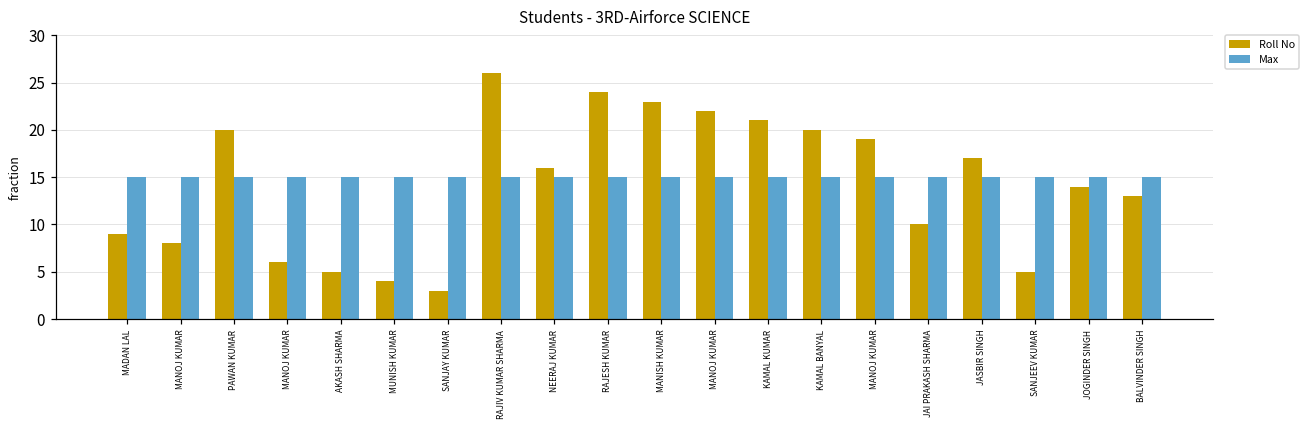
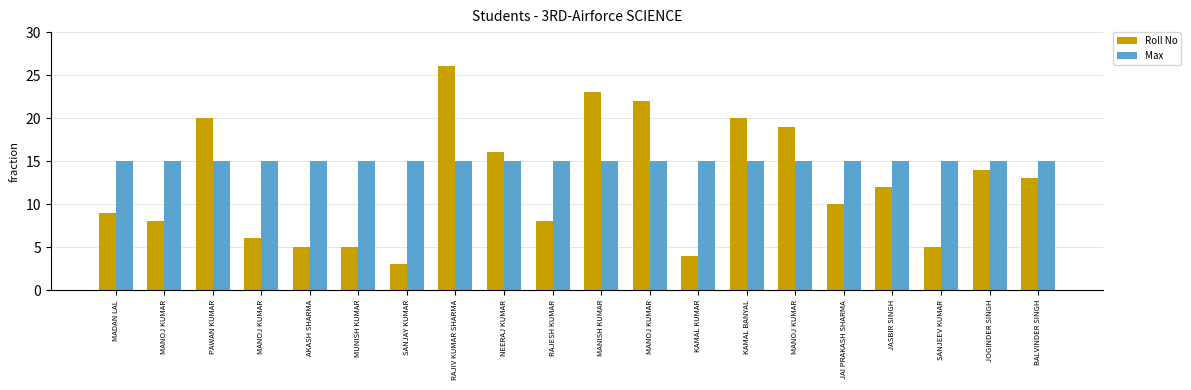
Roll No, MUNISH KUMAR: 4 -> 5
Roll No, RAJESH KUMAR: 24 -> 8
Roll No, KAMAL KUMAR: 21 -> 4
Roll No, JASBIR SINGH: 17 -> 12
